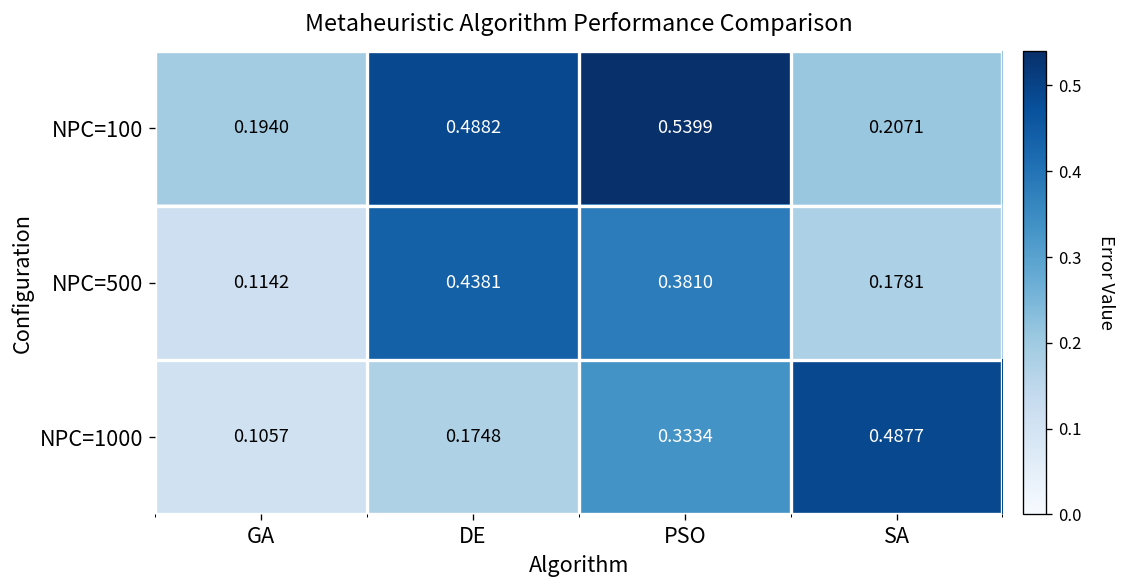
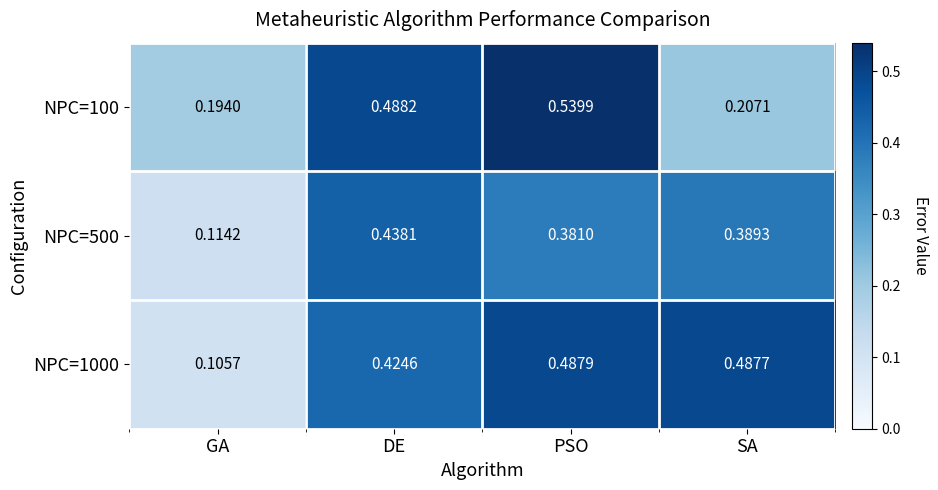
NPC=500, SA: 0.1781 -> 0.3893
NPC=1000, DE: 0.1748 -> 0.4246
NPC=1000, PSO: 0.3334 -> 0.4879
